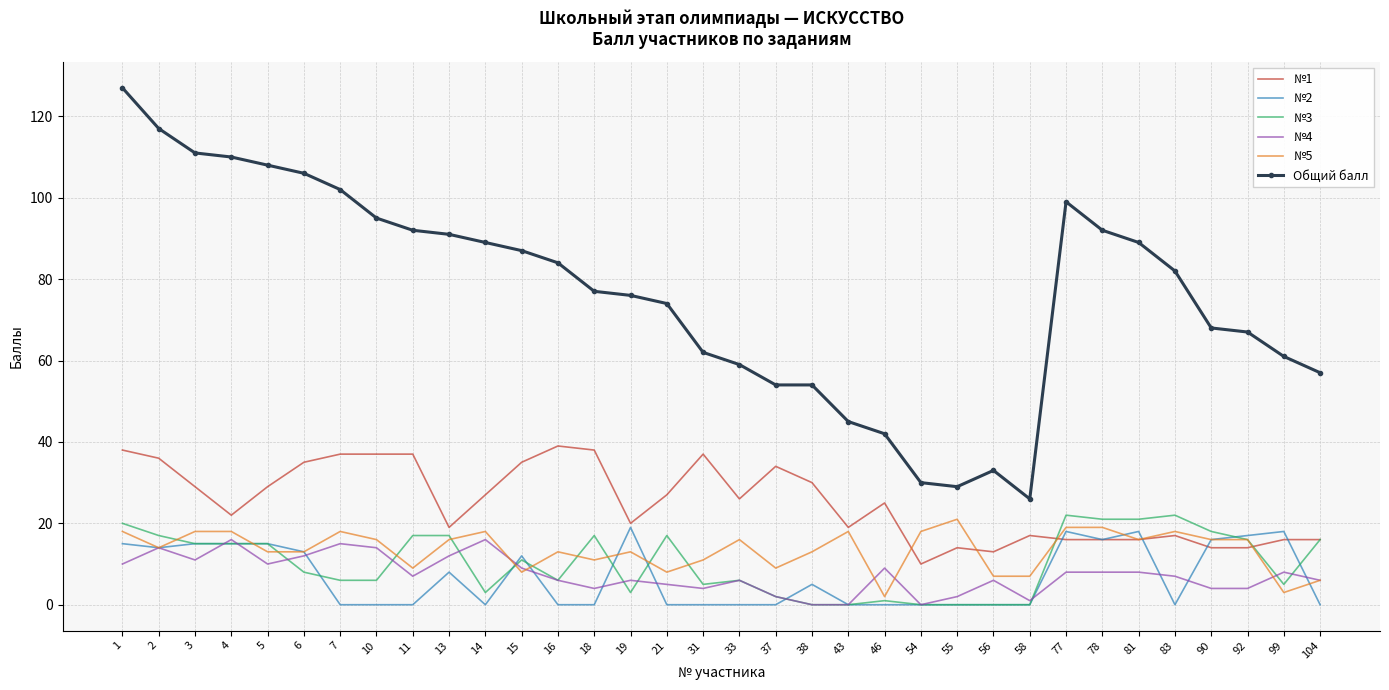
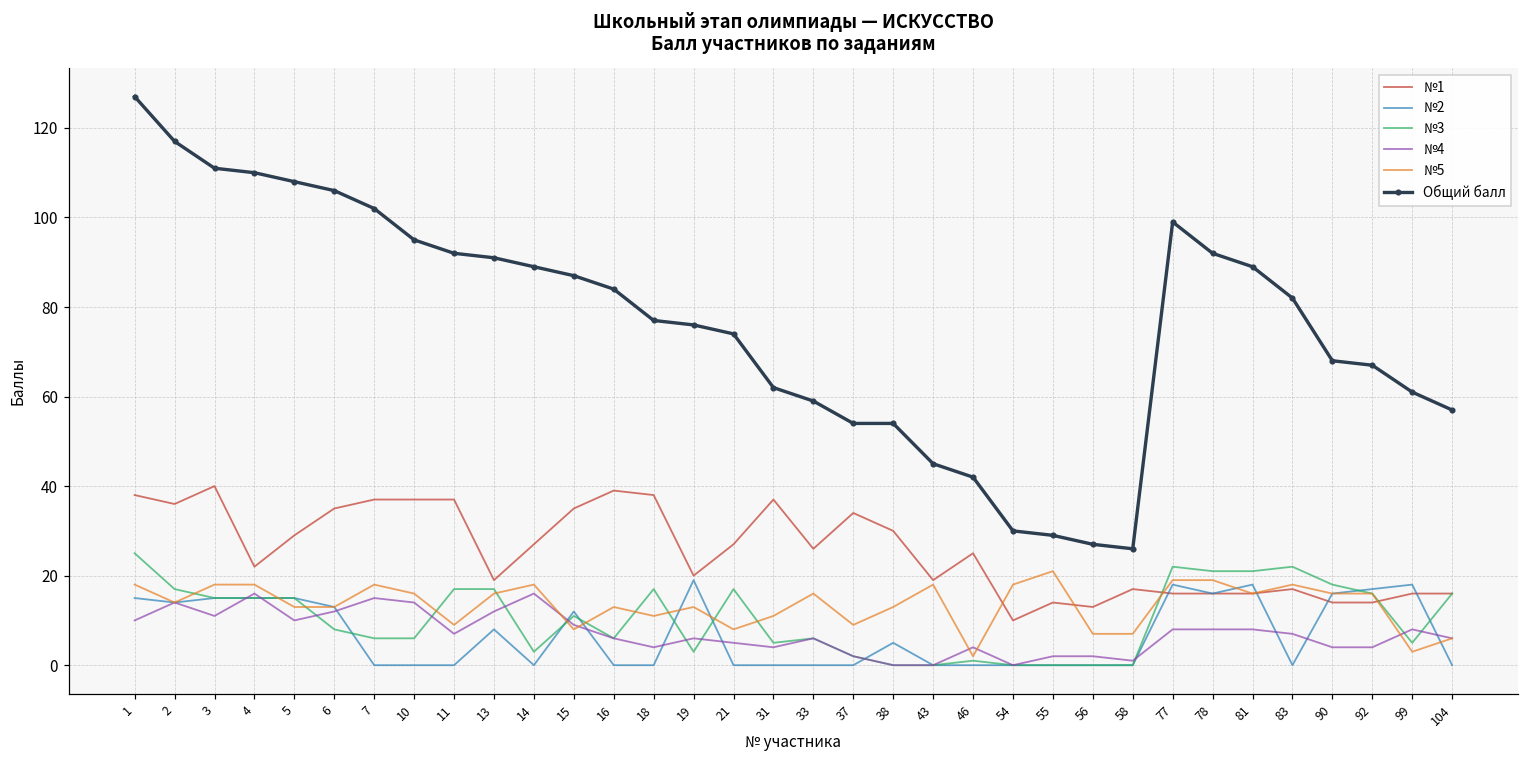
№3, 1: 20 -> 25
№1, 3: 29 -> 40
№4, 46: 9 -> 4
№4, 56: 6 -> 2
Общий балл, 56: 33 -> 27
